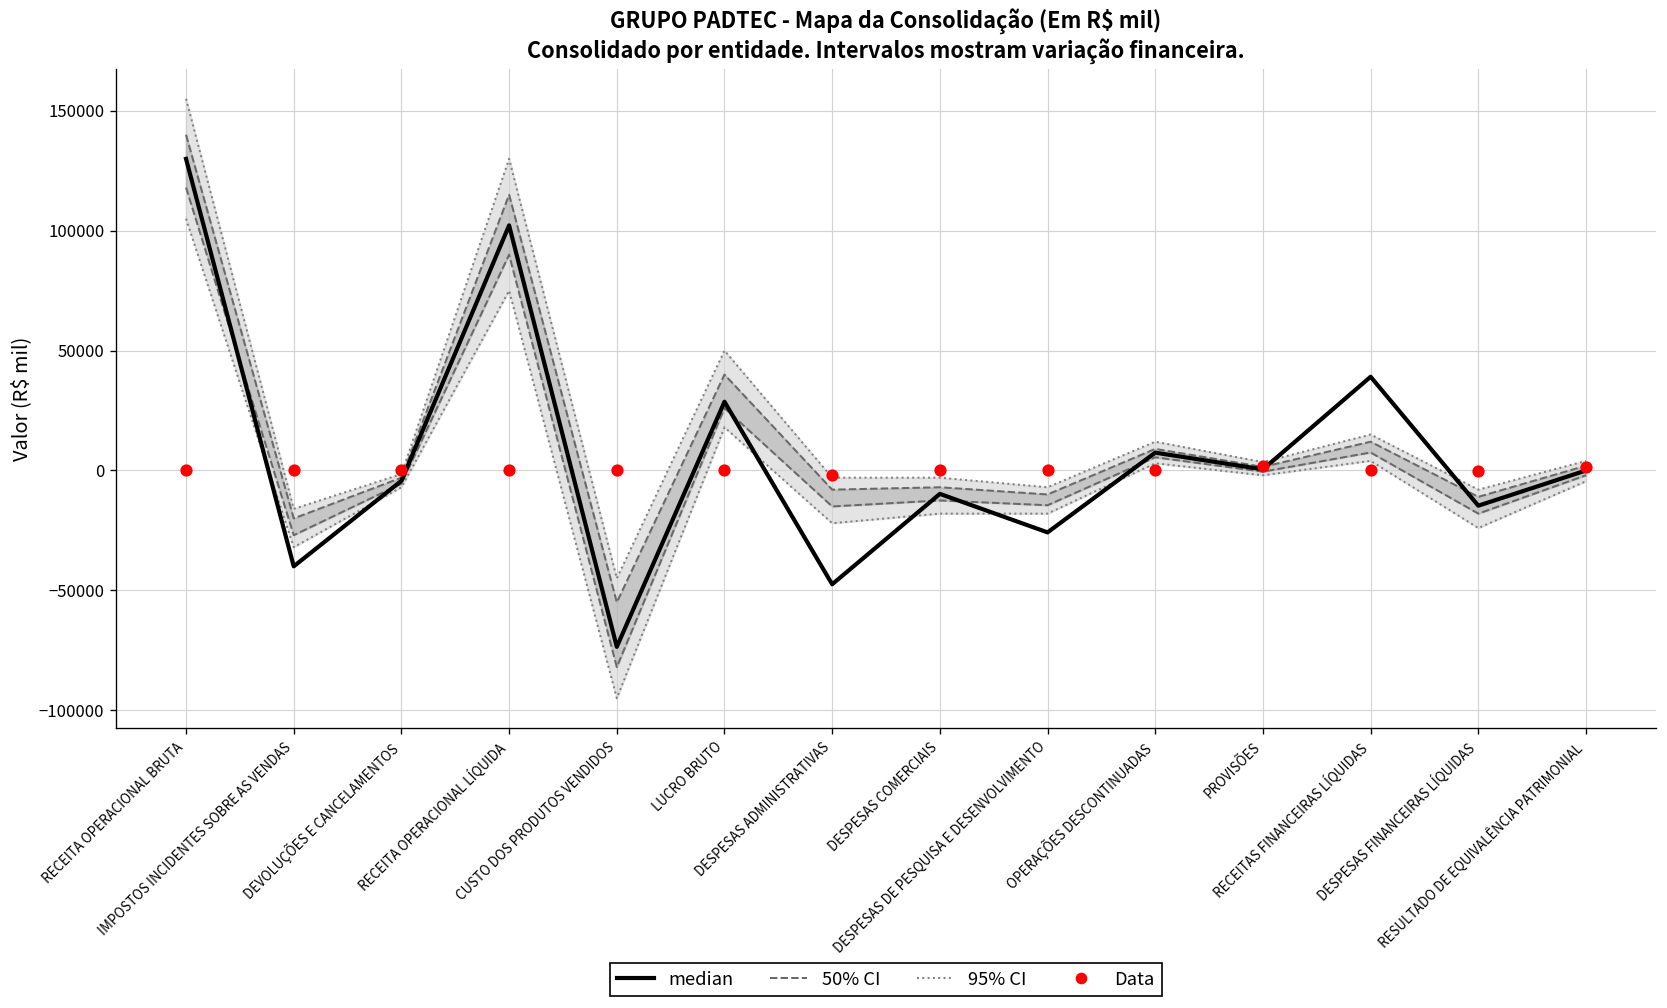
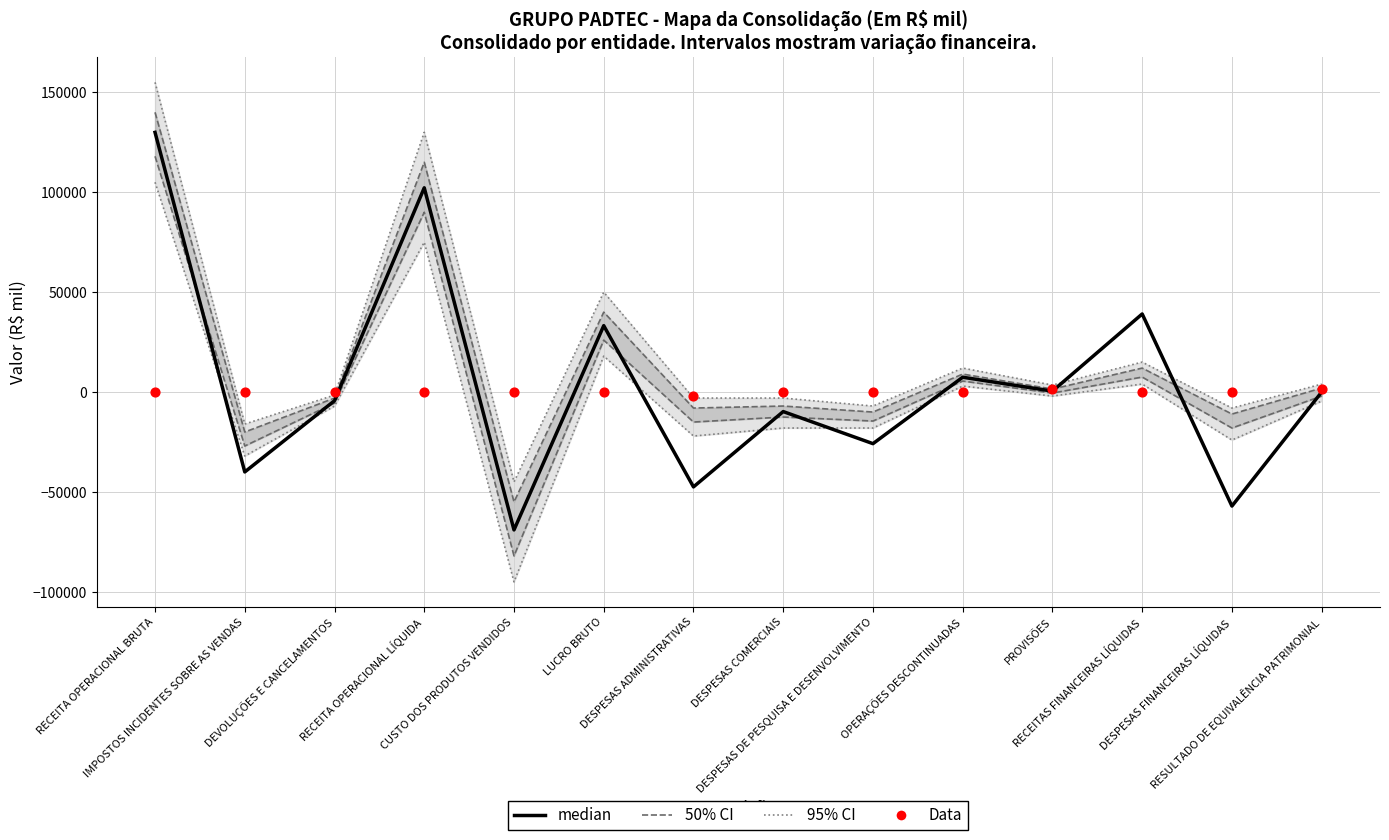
median, CUSTO DOS PRODUTOS VENDIDOS: -74000 -> -69000
median, LUCRO BRUTO: 29000 -> 33000
median, DESPESAS FINANCEIRAS LÍQUIDAS: -15000 -> -57000
